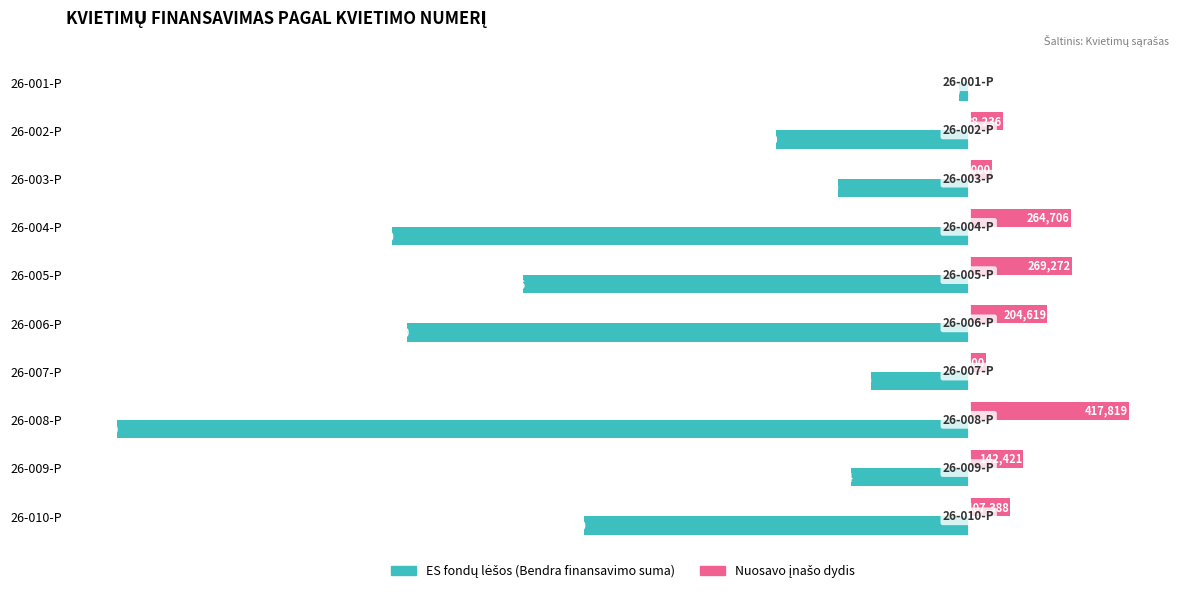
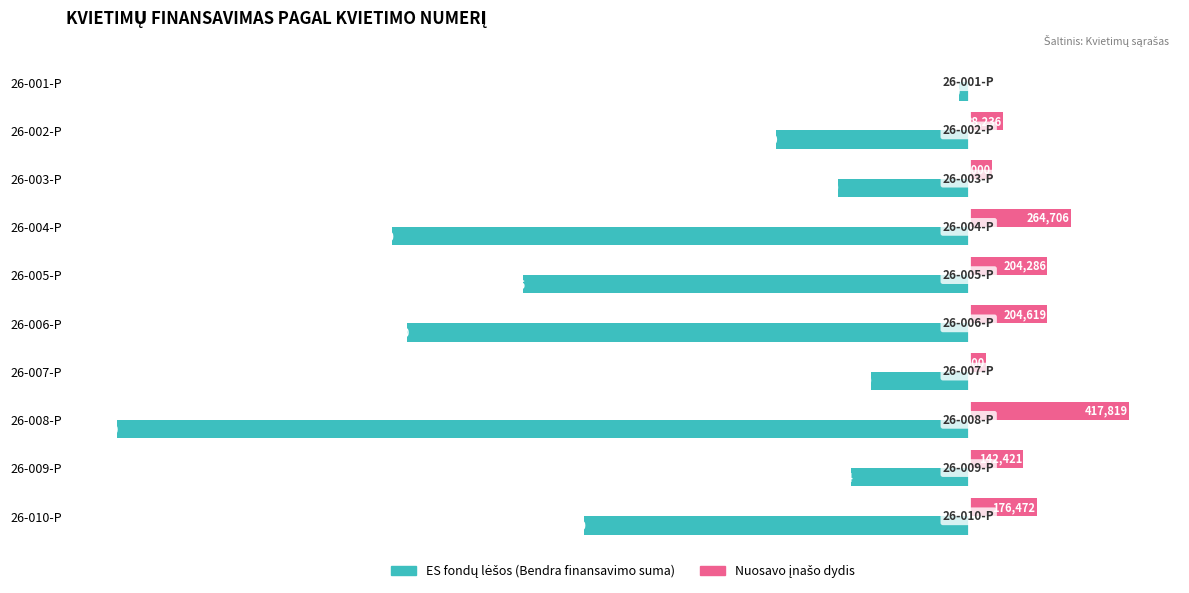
Nuosavo įnašo dydis, 26-005-P: 269,272 -> 204,286
Nuosavo įnašo dydis, 26-010-P: 107,388 -> 176,472
